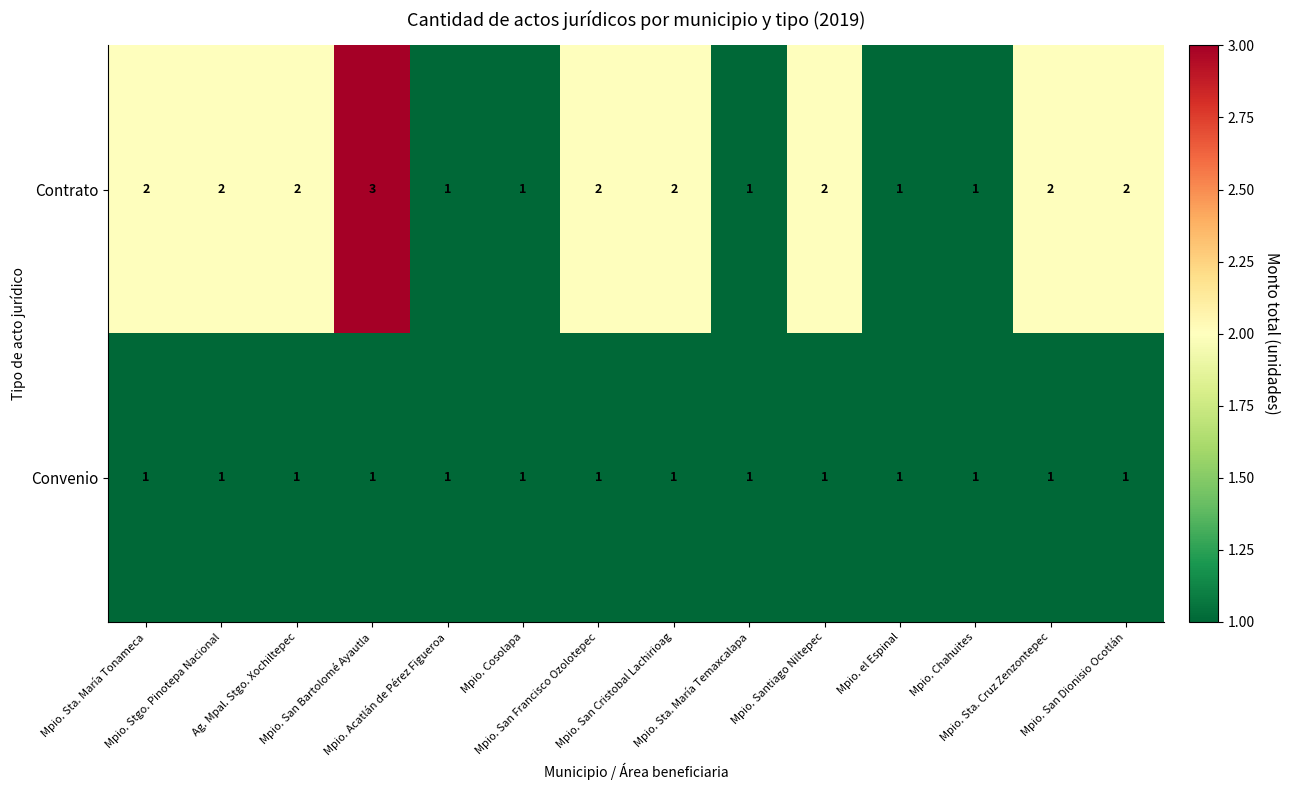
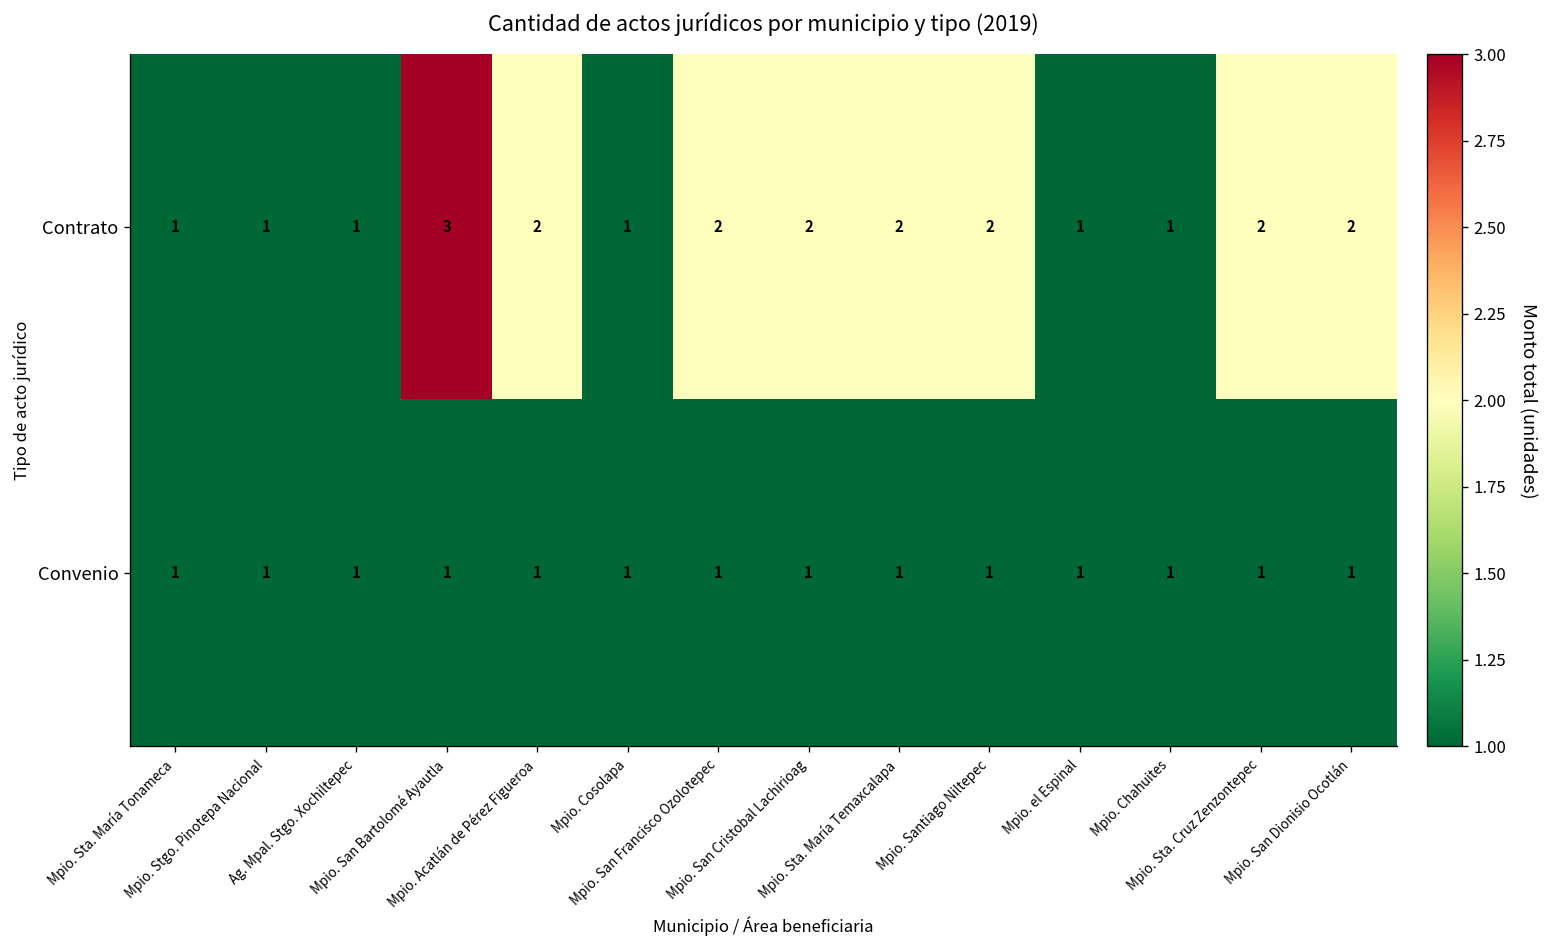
Contrato, Mpio. Sta. María Tonameca: 2 -> 1
Contrato, Mpio. Stgo. Pinotepa Nacional: 2 -> 1
Contrato, Ag. Mpal. Stgo. Xochiltepec: 2 -> 1
Contrato, Mpio. Acatlán de Pérez Figueroa: 1 -> 2
Contrato, Mpio. Sta. María Temaxcalapa: 1 -> 2
